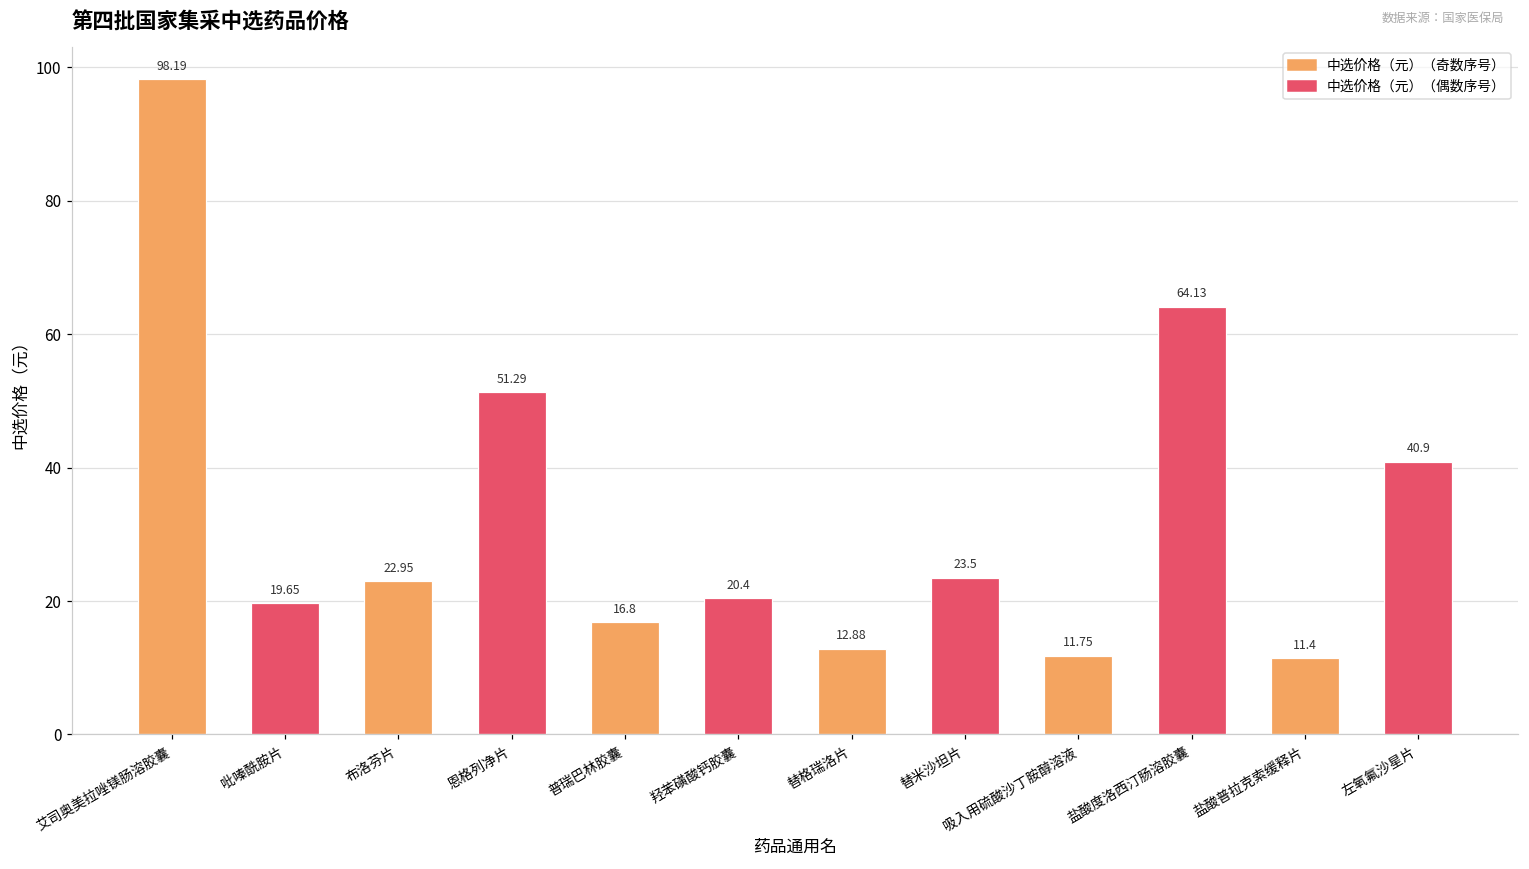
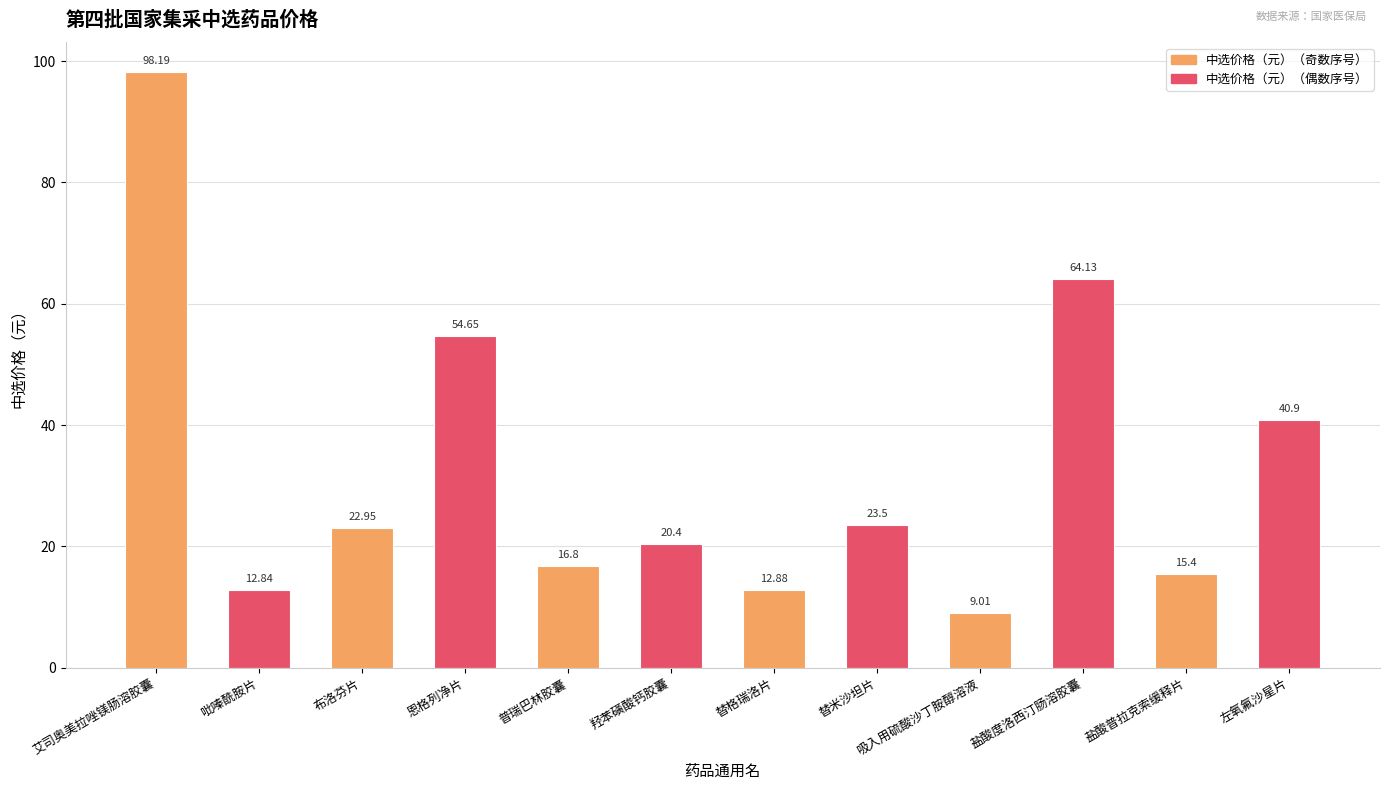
吡嗪酰胺片: 19.65 -> 12.84
恩格列净片: 51.29 -> 54.65
吸入用硫酸沙丁胺醇溶液: 11.75 -> 9.01
盐酸普拉克索缓释片: 11.4 -> 15.4
